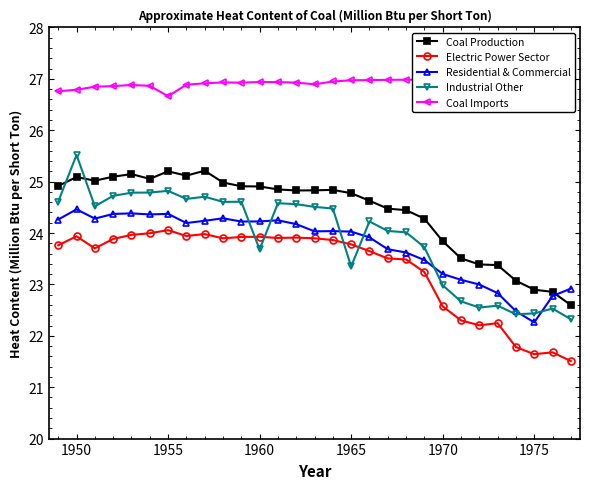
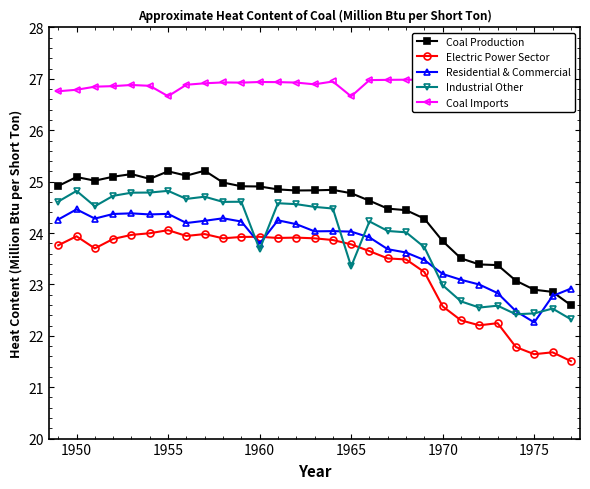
Industrial Other, 1950: 25.5 -> 24.8
Residential & Commercial, 1960: 24.2 -> 23.8
Coal Imports, 1965: 27.0 -> 26.7
